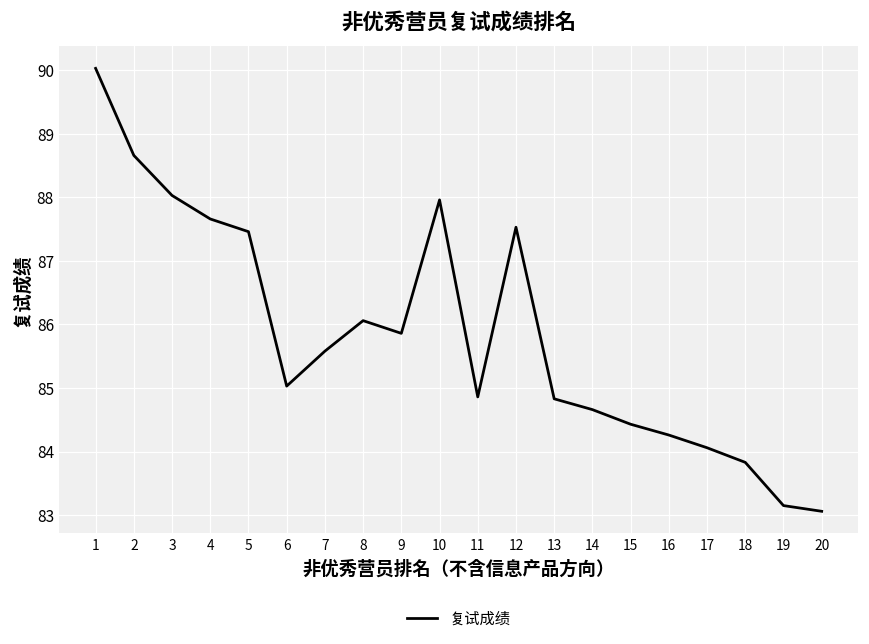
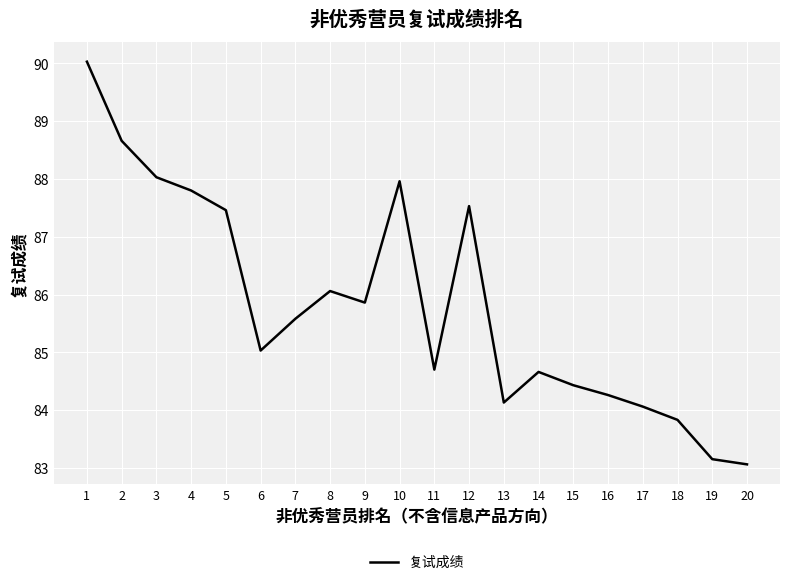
4: 87.7 -> 87.8
11: 84.9 -> 84.7
13: 84.8 -> 84.1
